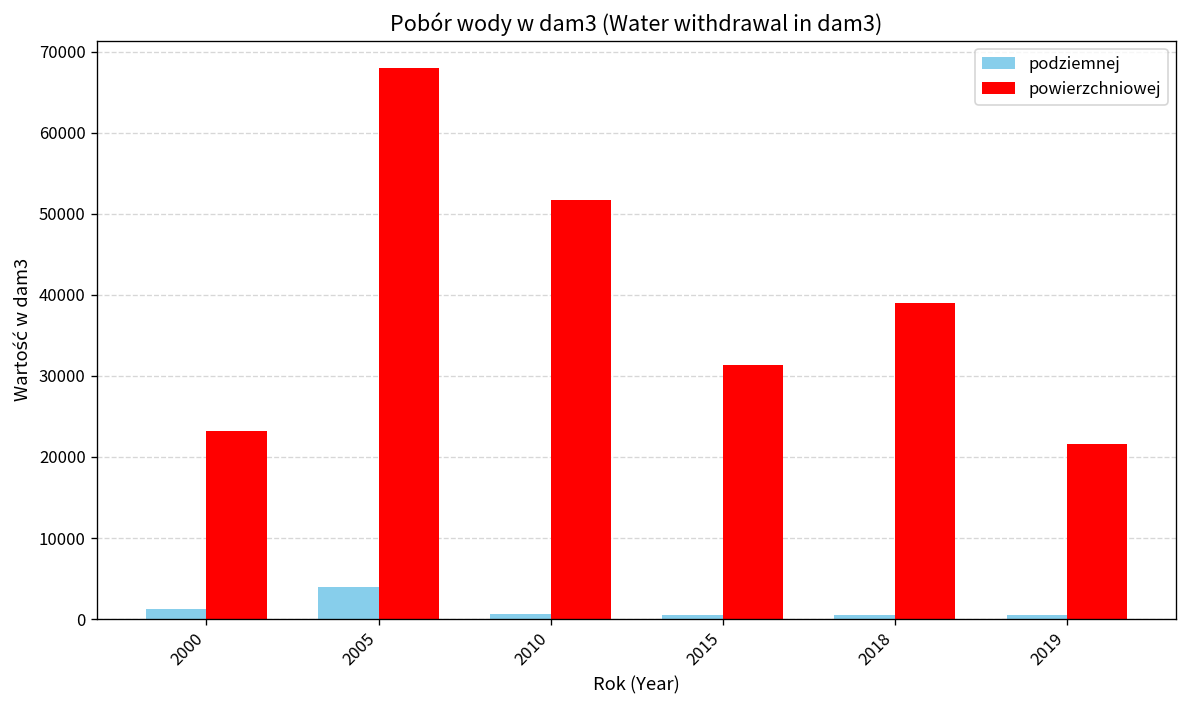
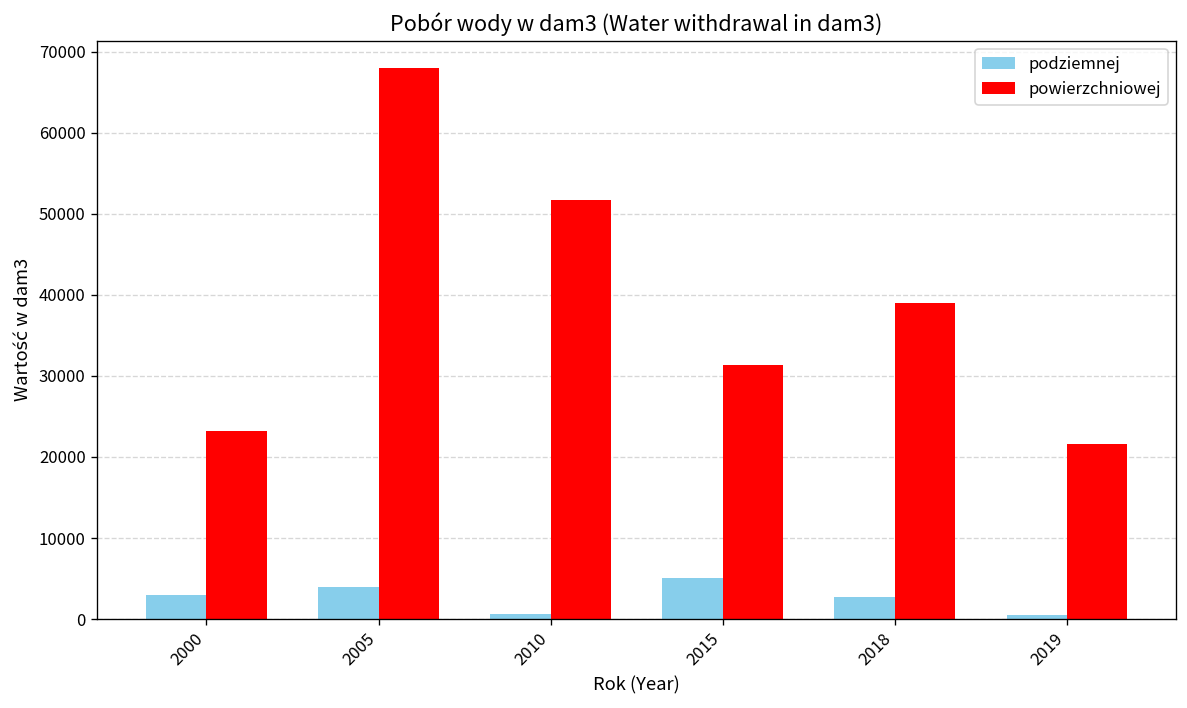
podziemnej, 2000: 1000 -> 3000
podziemnej, 2015: 1000 -> 5000
podziemnej, 2018: 1000 -> 3000
